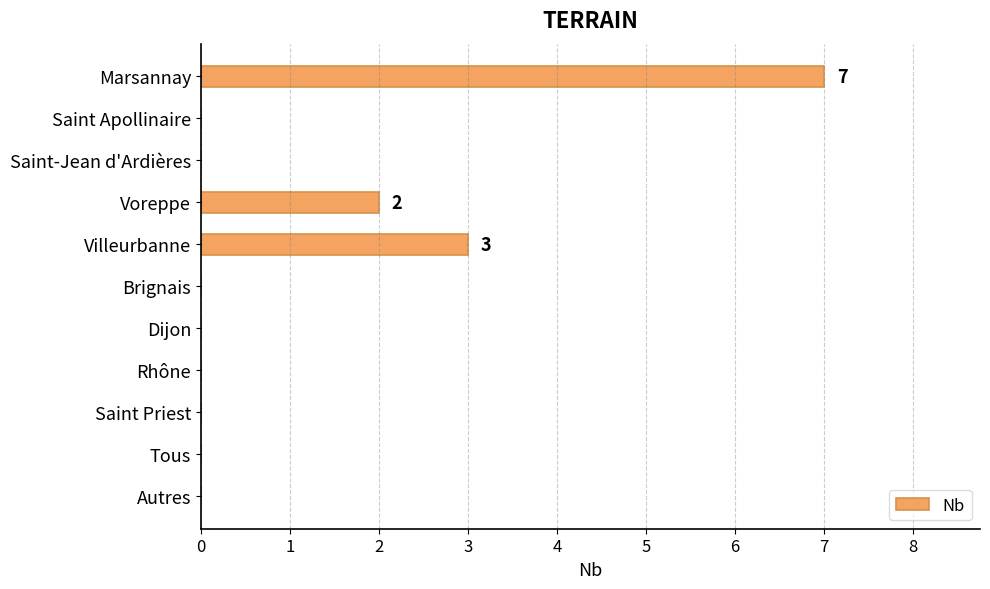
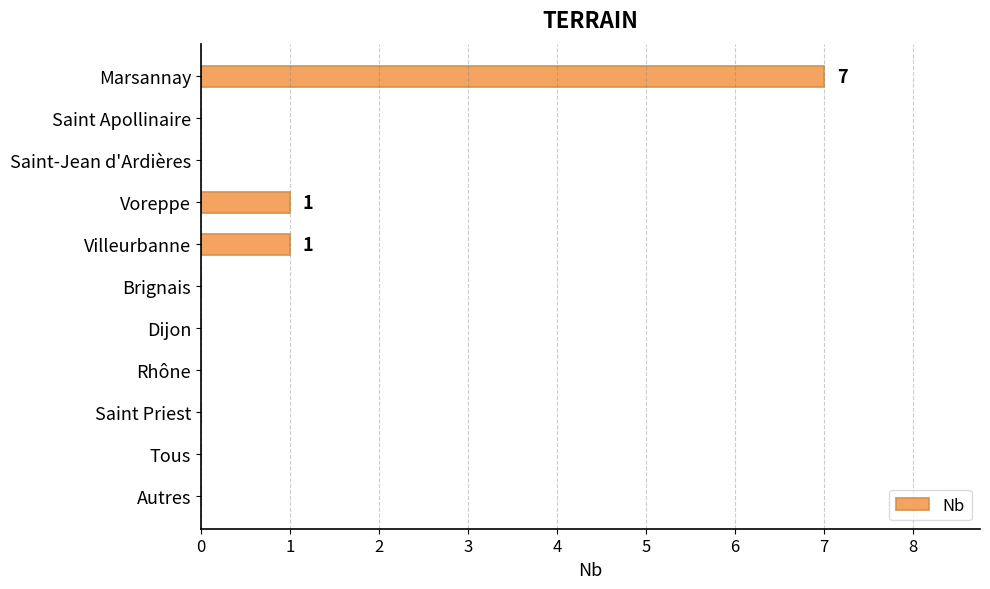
Voreppe: 2 -> 1
Villeurbanne: 3 -> 1
